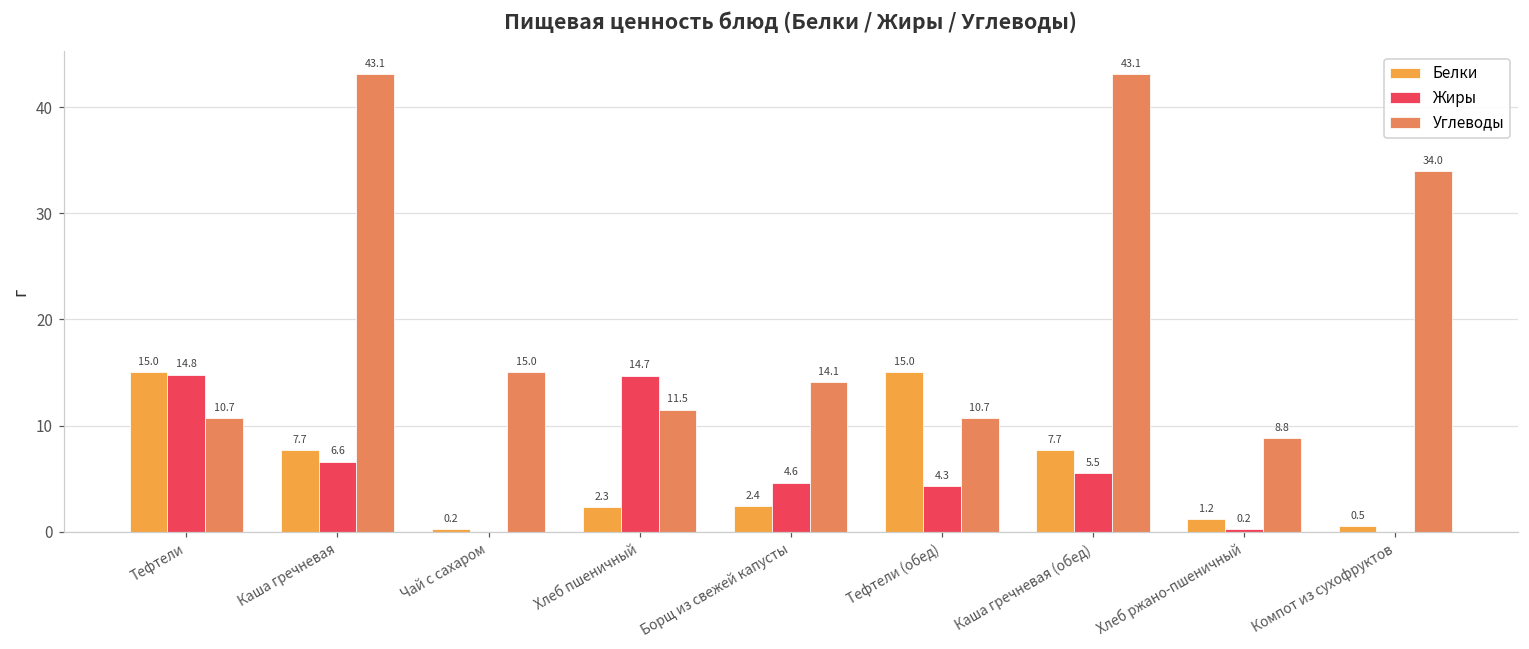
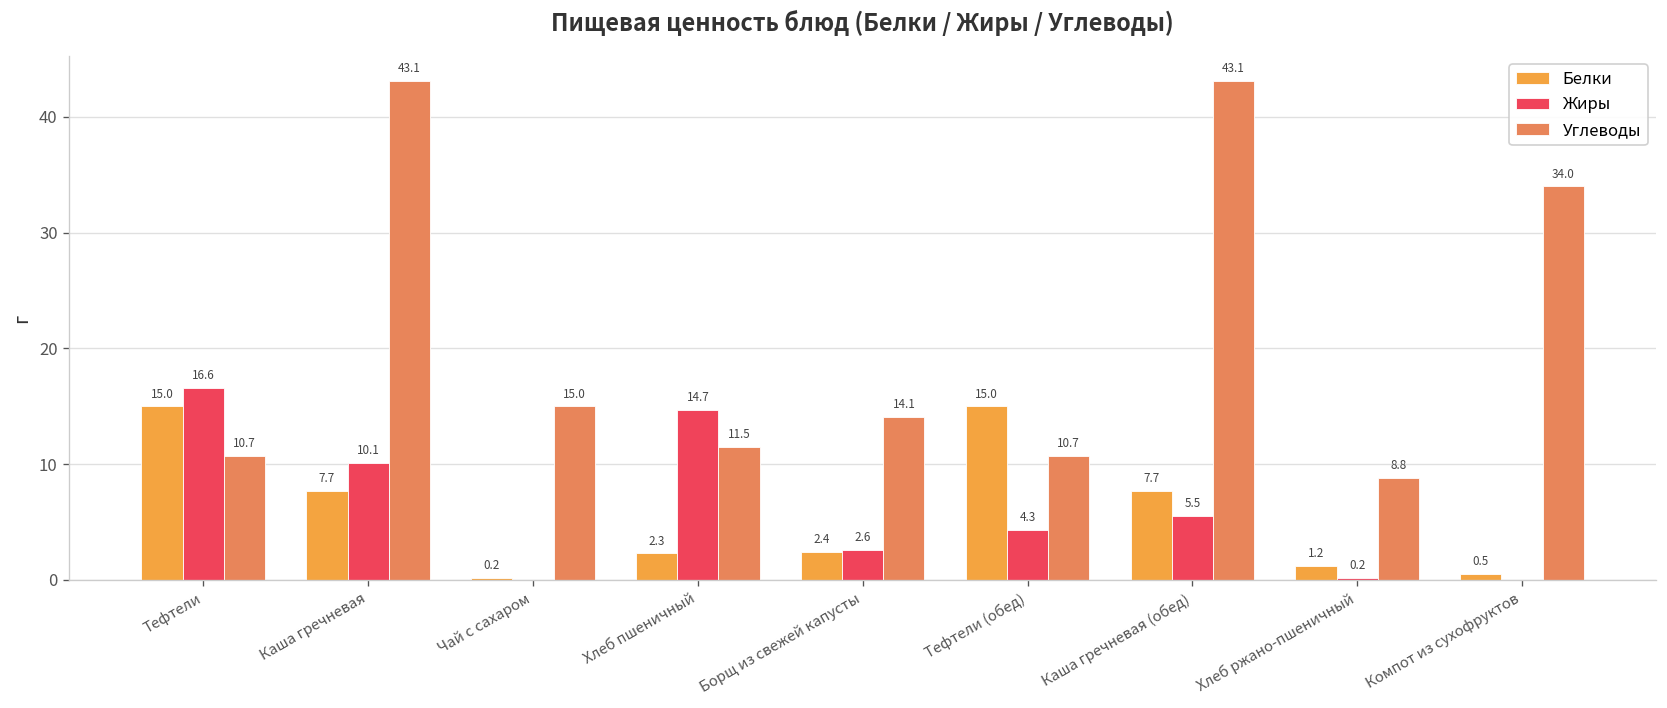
Жиры, Тефтели: 14.8 -> 16.6
Жиры, Каша гречневая: 6.6 -> 10.1
Жиры, Борщ из свежей капусты: 4.6 -> 2.6
